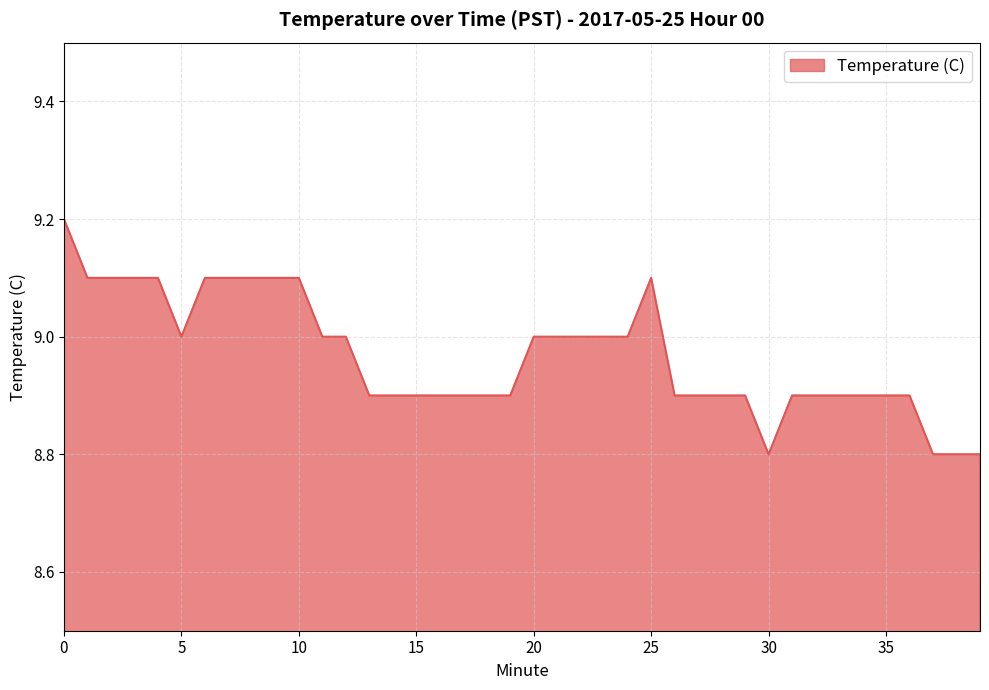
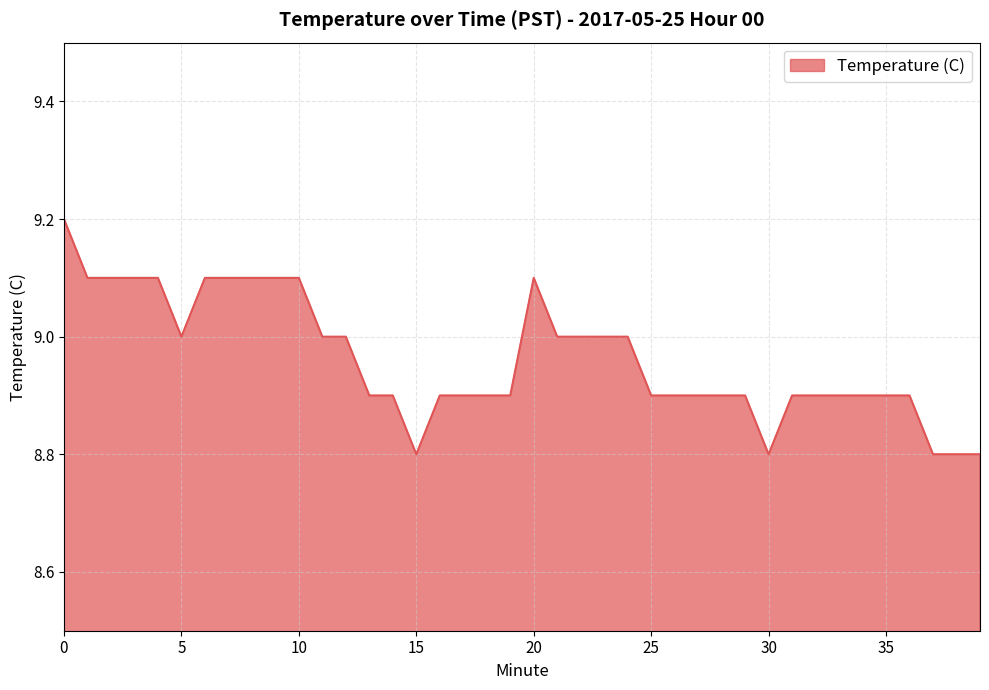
15: 8.9 -> 8.8
20: 9.0 -> 9.1
25: 9.1 -> 8.9
